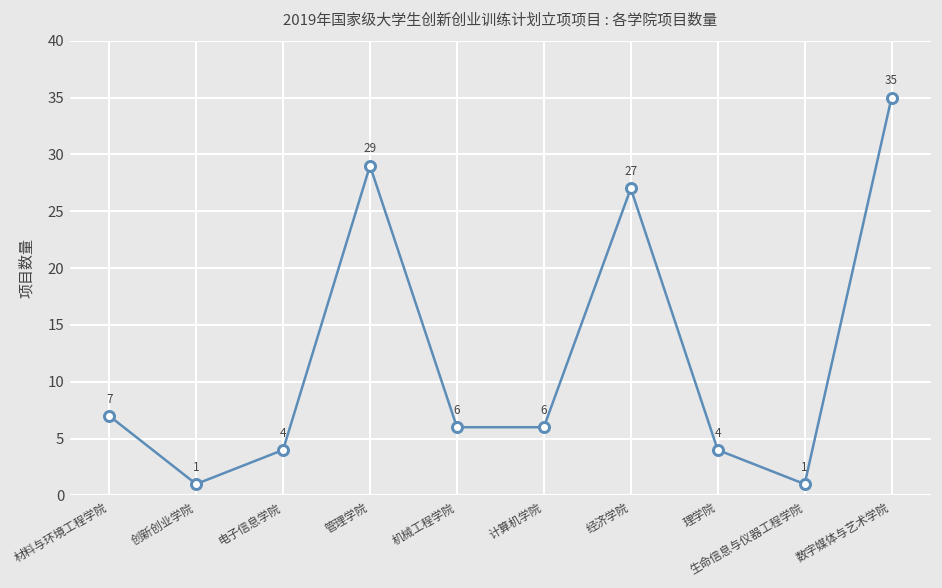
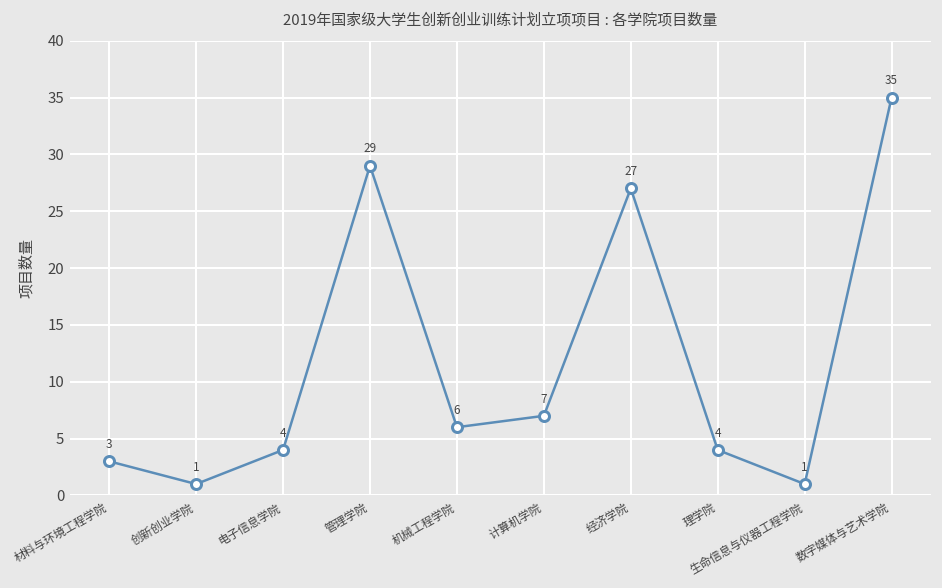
材料与环境工程学院: 7 -> 3
计算机学院: 6 -> 7
